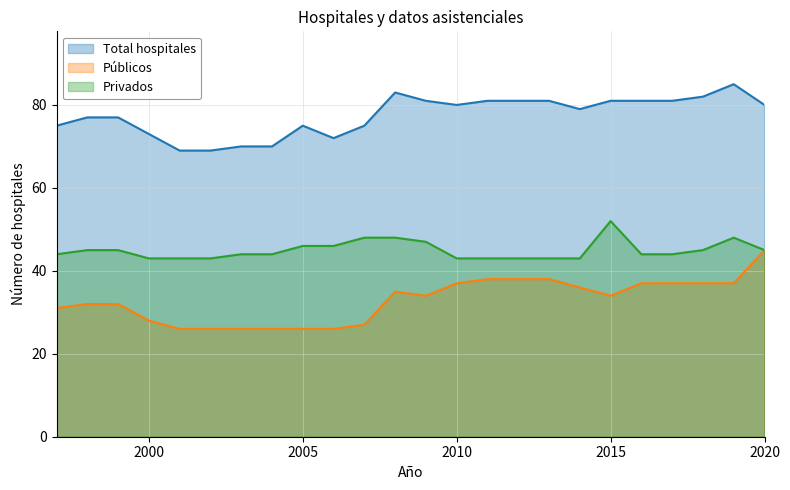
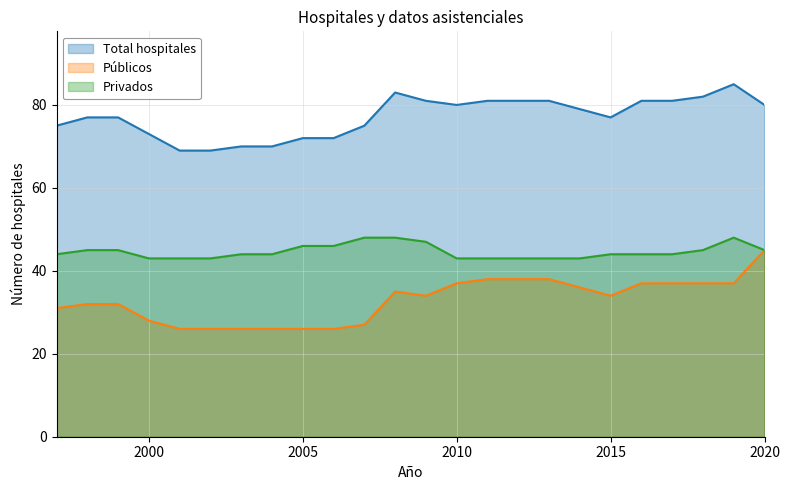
Total hospitales, 2005: 75 -> 72
Total hospitales, 2015: 81 -> 77
Privados, 2015: 52 -> 44
